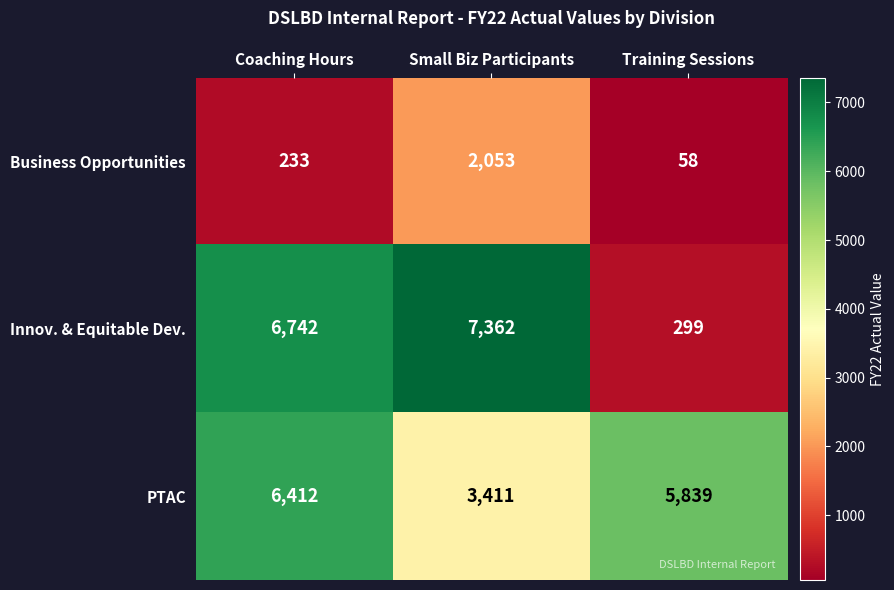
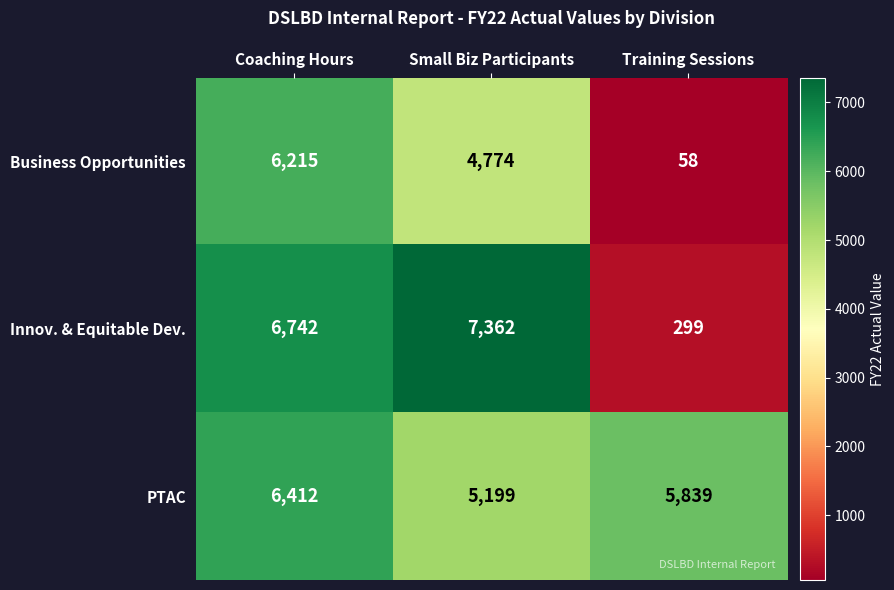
Business Opportunities, Coaching Hours: 233 -> 6,215
Business Opportunities, Small Biz Participants: 2,053 -> 4,774
PTAC, Small Biz Participants: 3,411 -> 5,199
